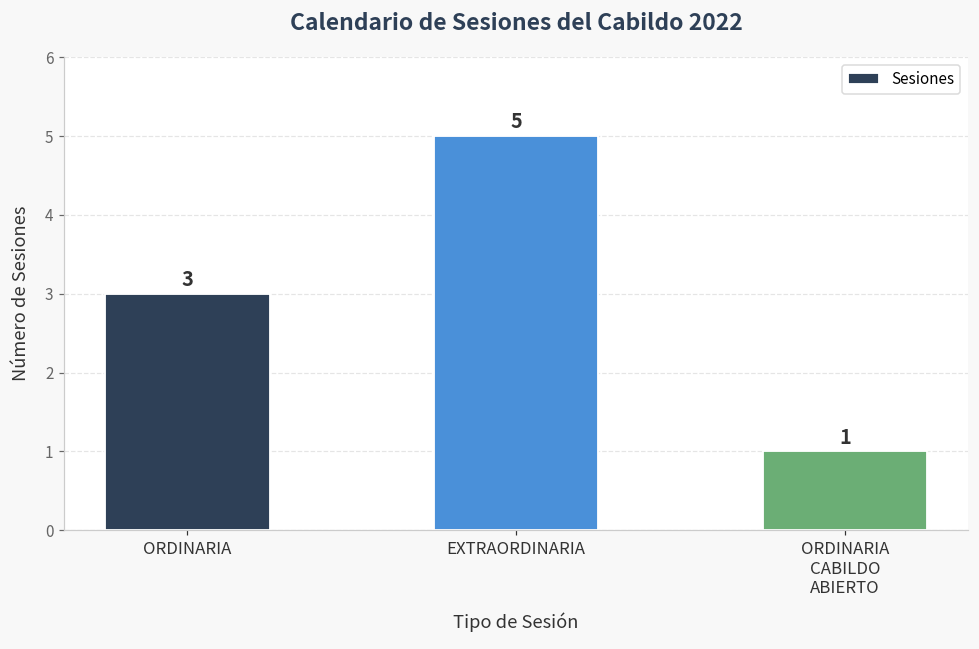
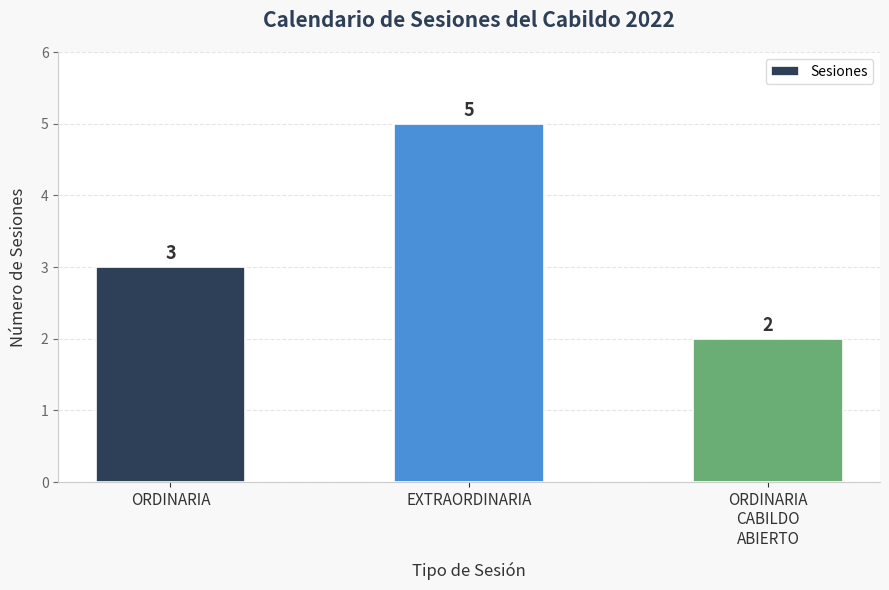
ORDINARIA CABILDO ABIERTO: 1 -> 2
